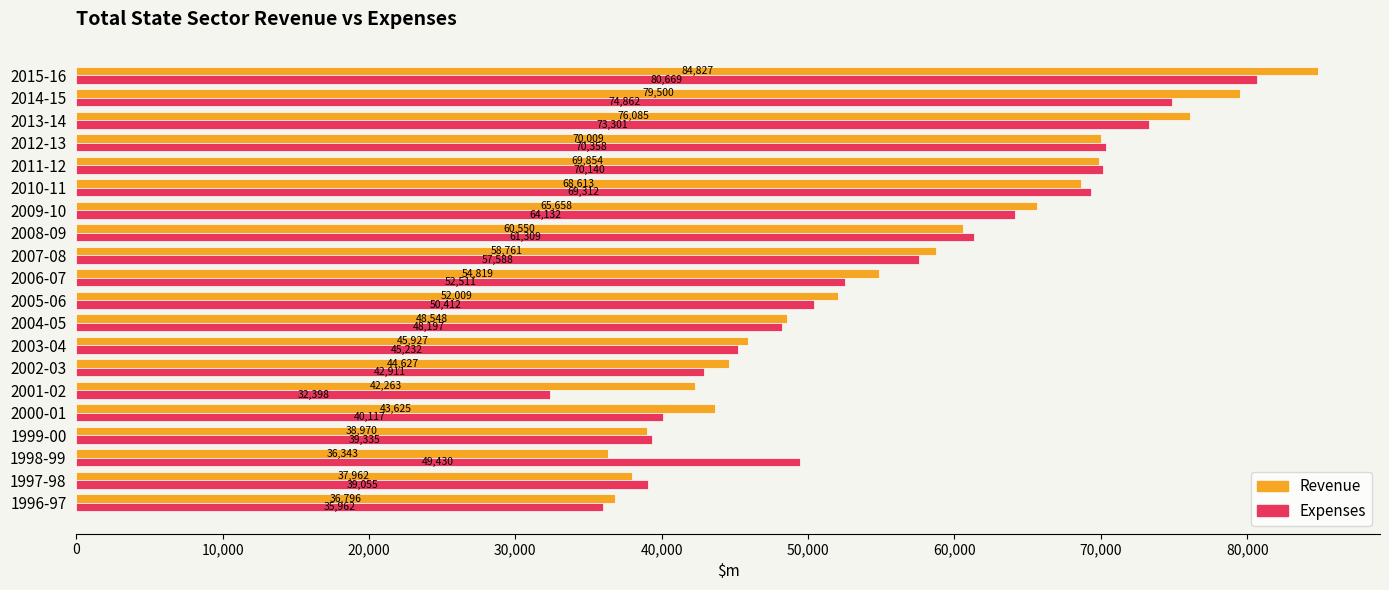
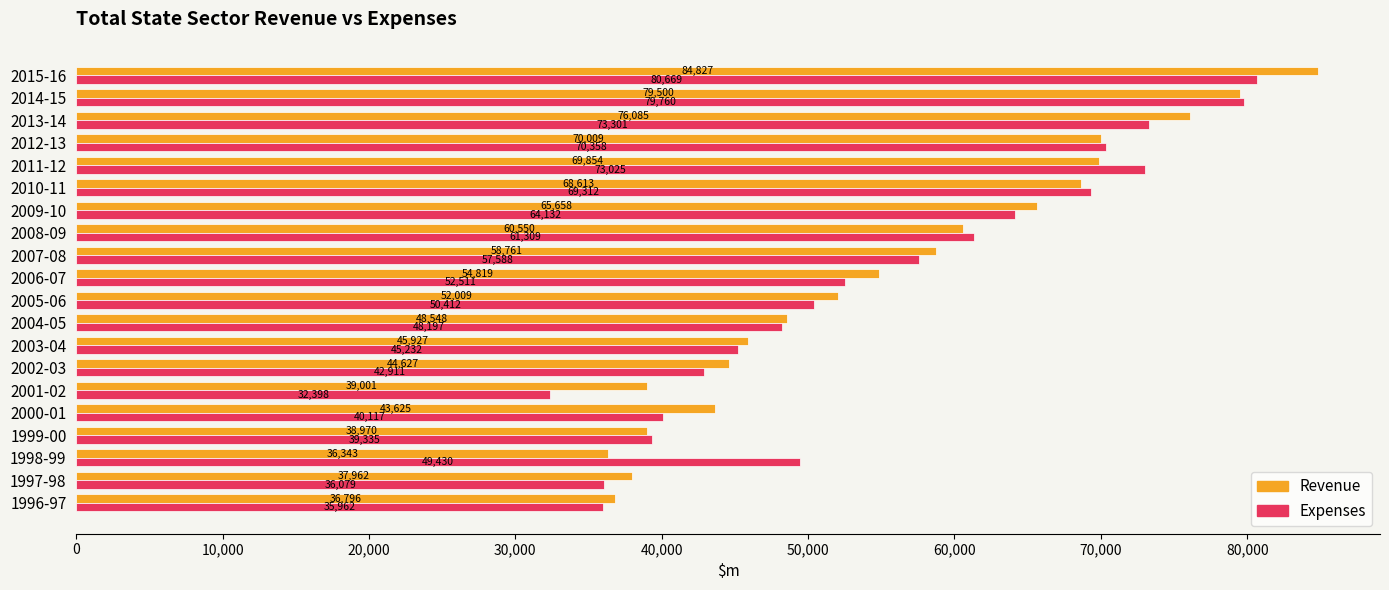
Expenses, 2014-15: 74,862 -> 79,760
Expenses, 2011-12: 70,140 -> 73,025
Revenue, 2001-02: 42,263 -> 39,001
Expenses, 1997-98: 39,055 -> 36,079
